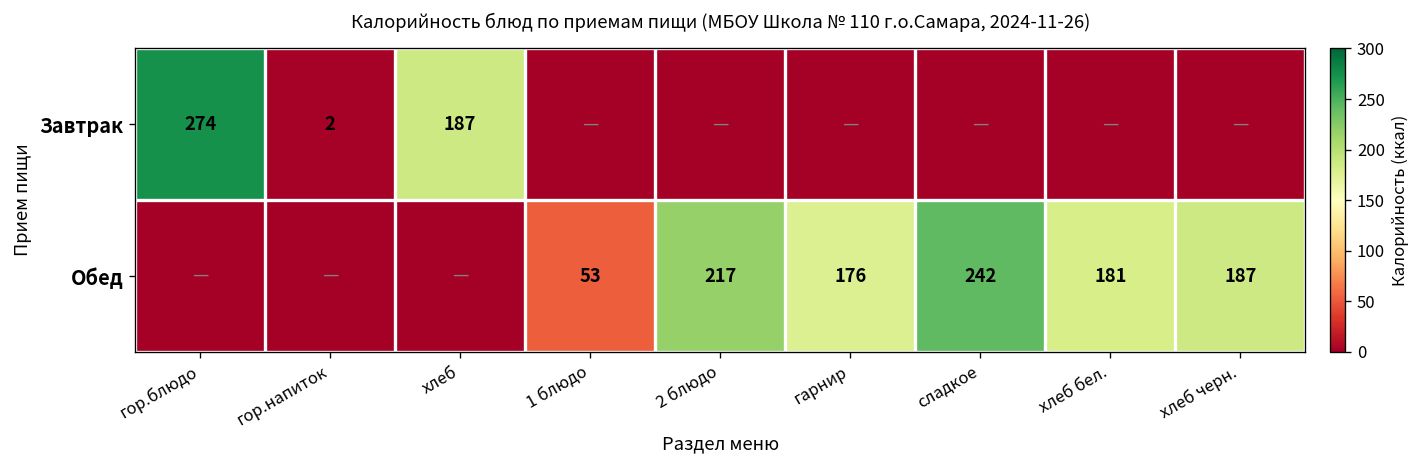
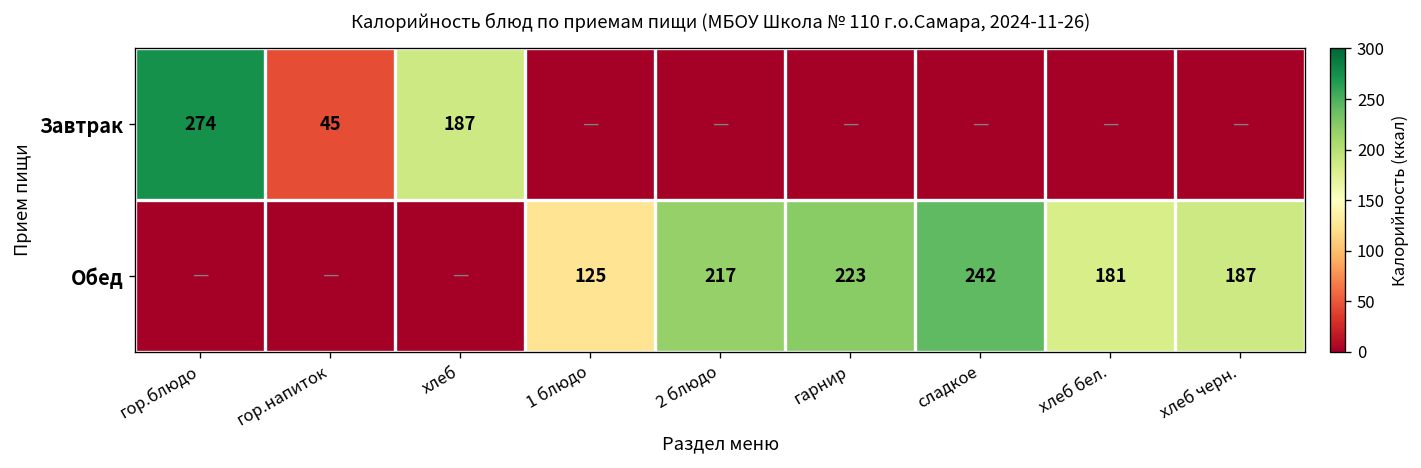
Завтрак, гор.напиток: 2 -> 45
Обед, 1 блюдо: 53 -> 125
Обед, гарнир: 176 -> 223
